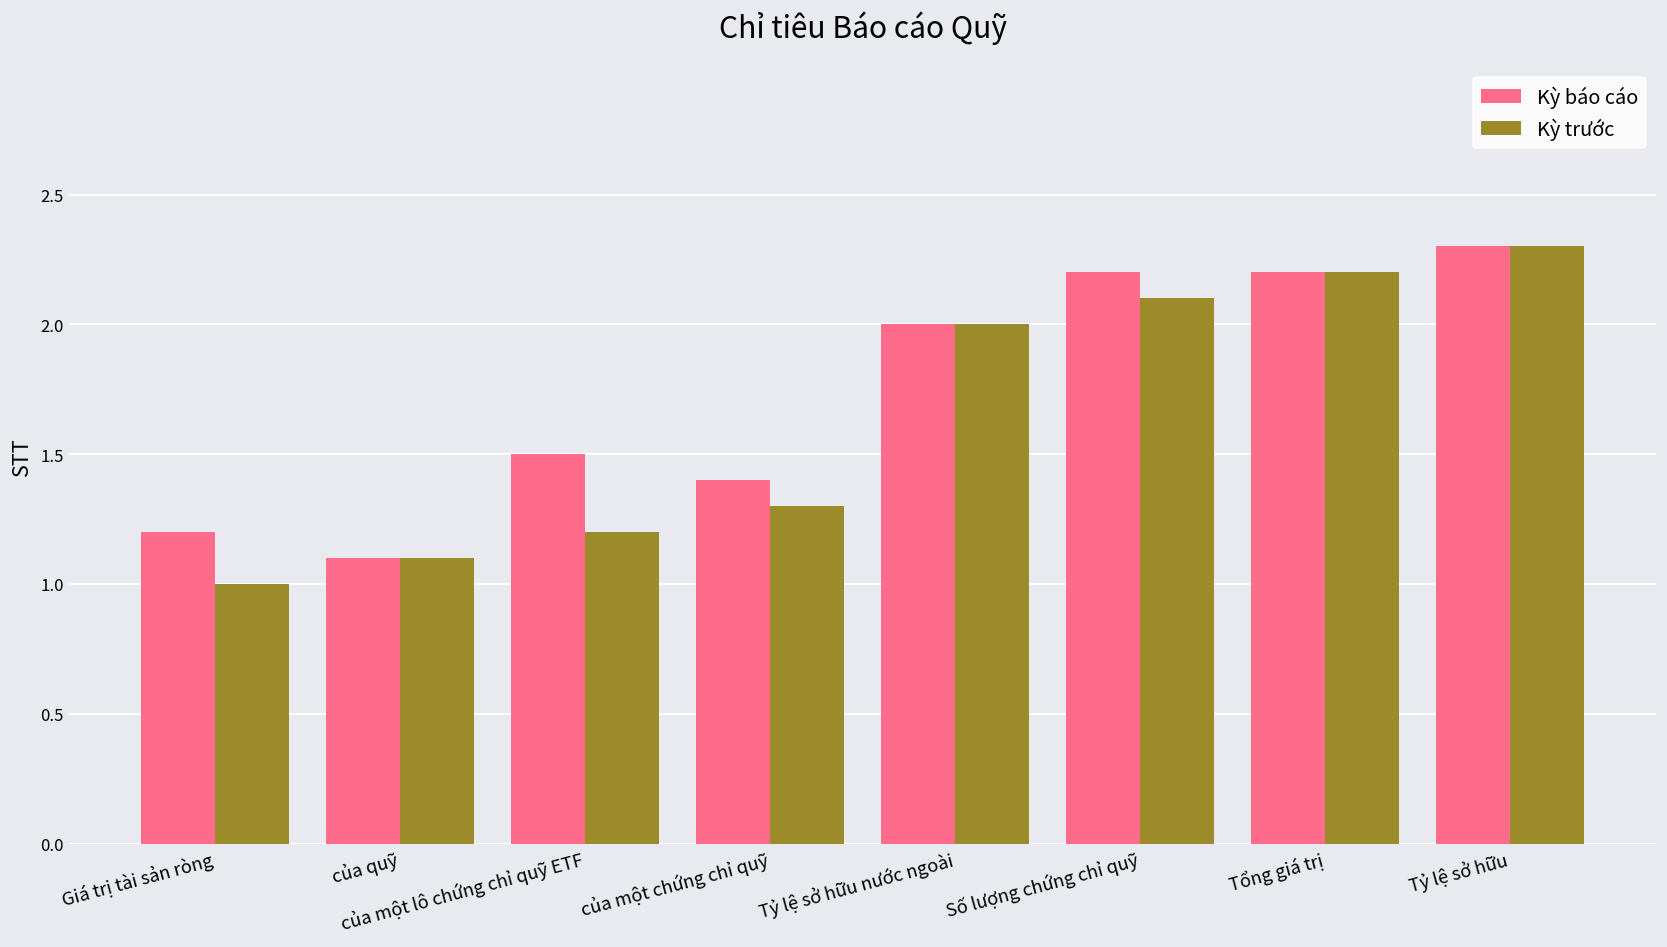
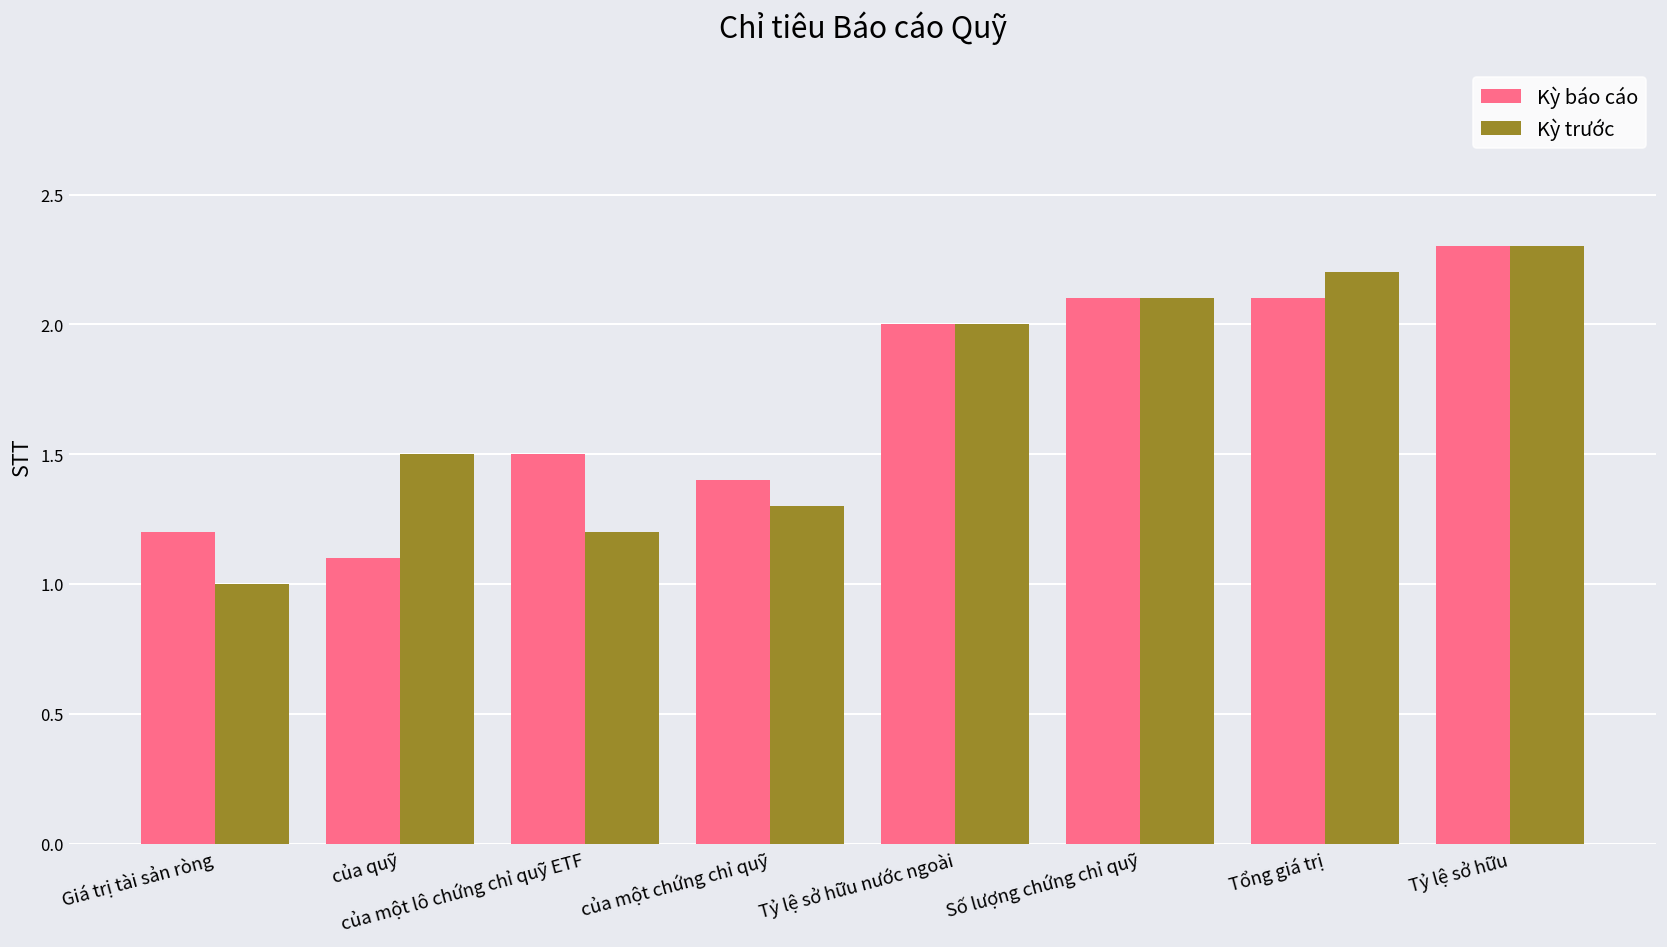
Kỳ trước, của quỹ: 1.1 -> 1.5
Kỳ báo cáo, Số lượng chứng chỉ quỹ: 2.2 -> 2.1
Kỳ báo cáo, Tổng giá trị: 2.2 -> 2.1
